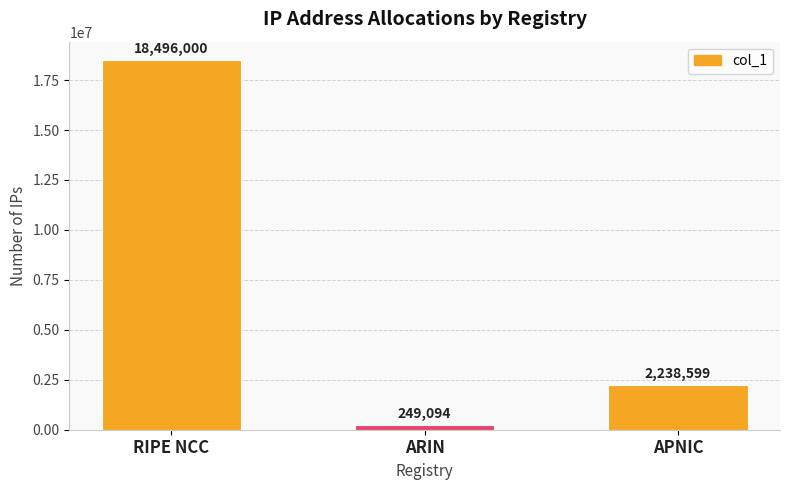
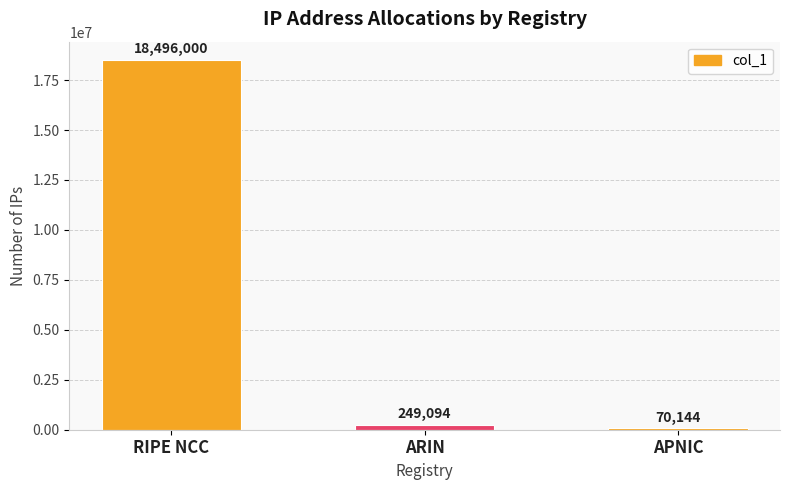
APNIC: 2,238,599 -> 70,144
